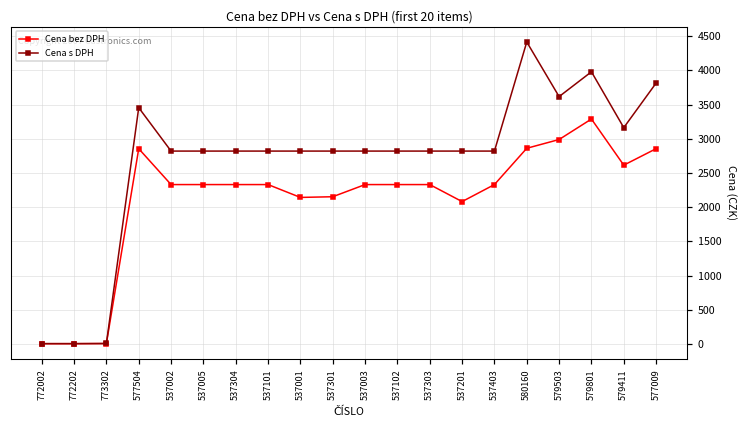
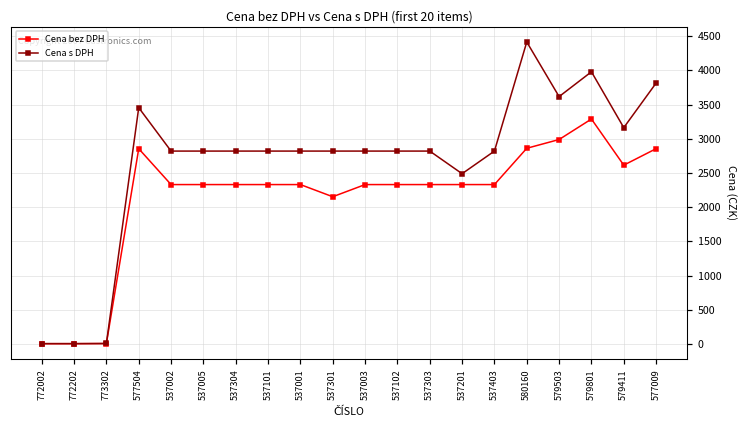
Cena bez DPH, 537001: 2100 -> 2300
Cena bez DPH, 537201: 2100 -> 2300
Cena s DPH, 537201: 2800 -> 2500
